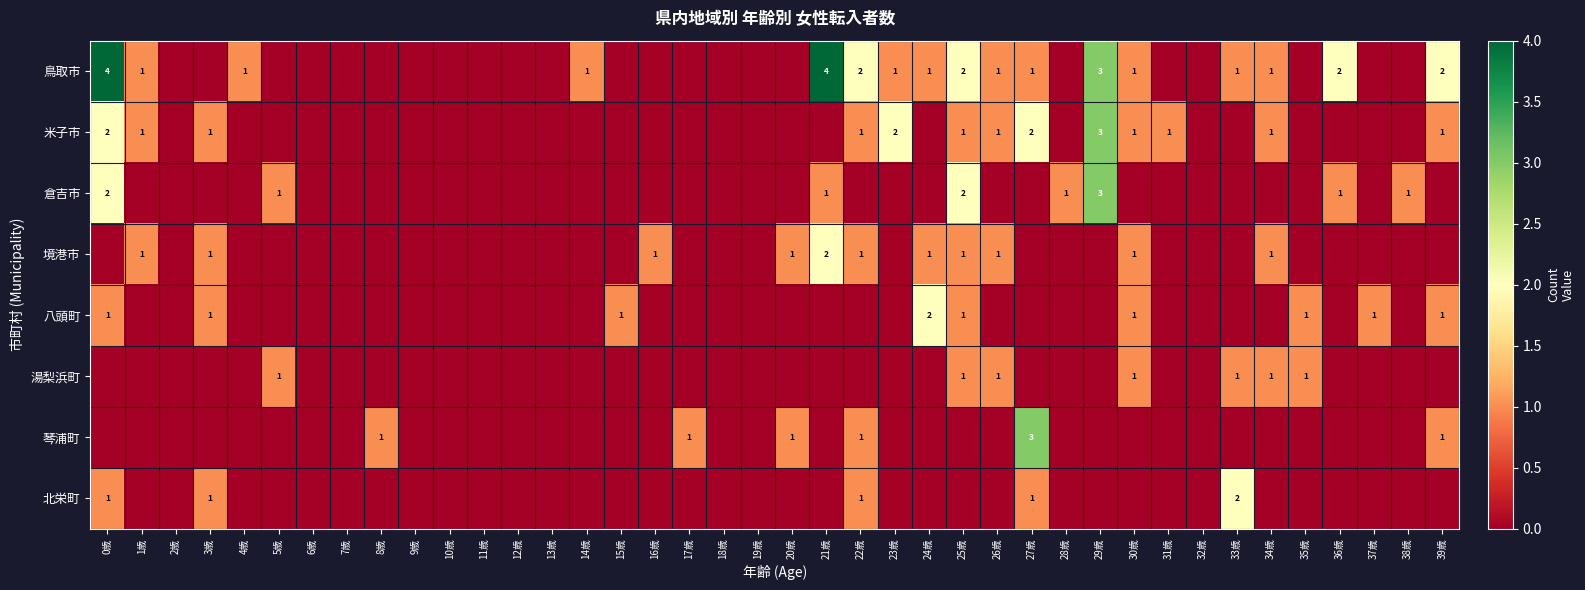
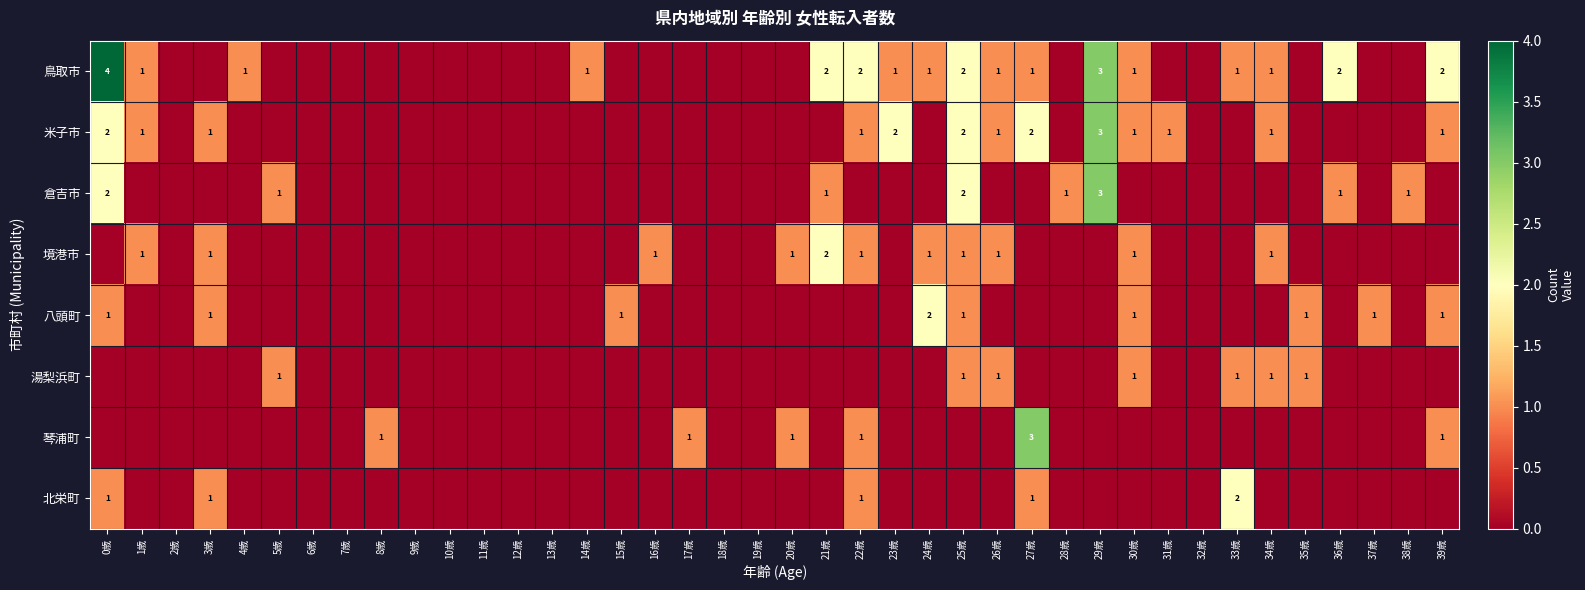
鳥取市, 21歳: 4 -> 2
米子市, 25歳: 1 -> 2
